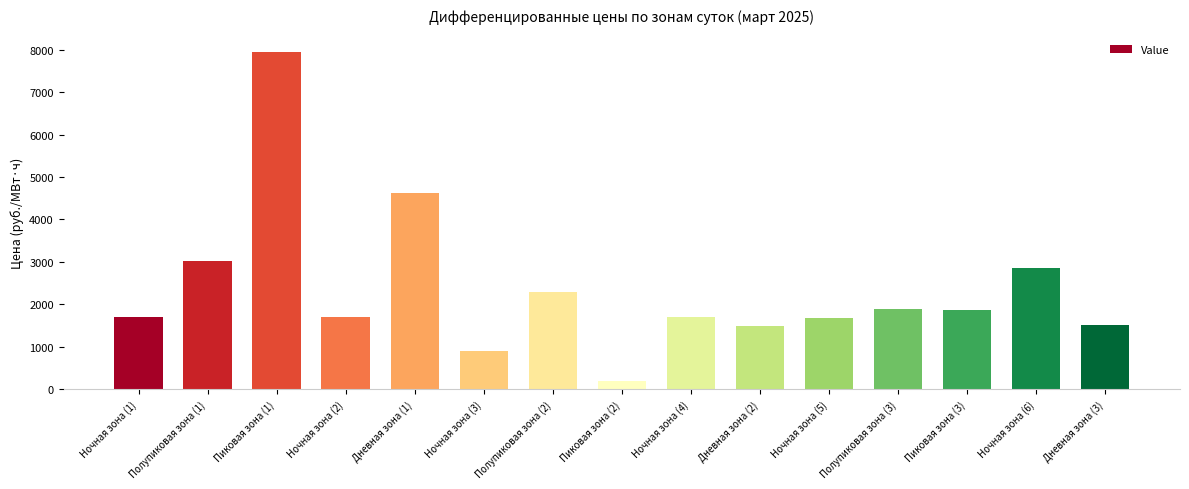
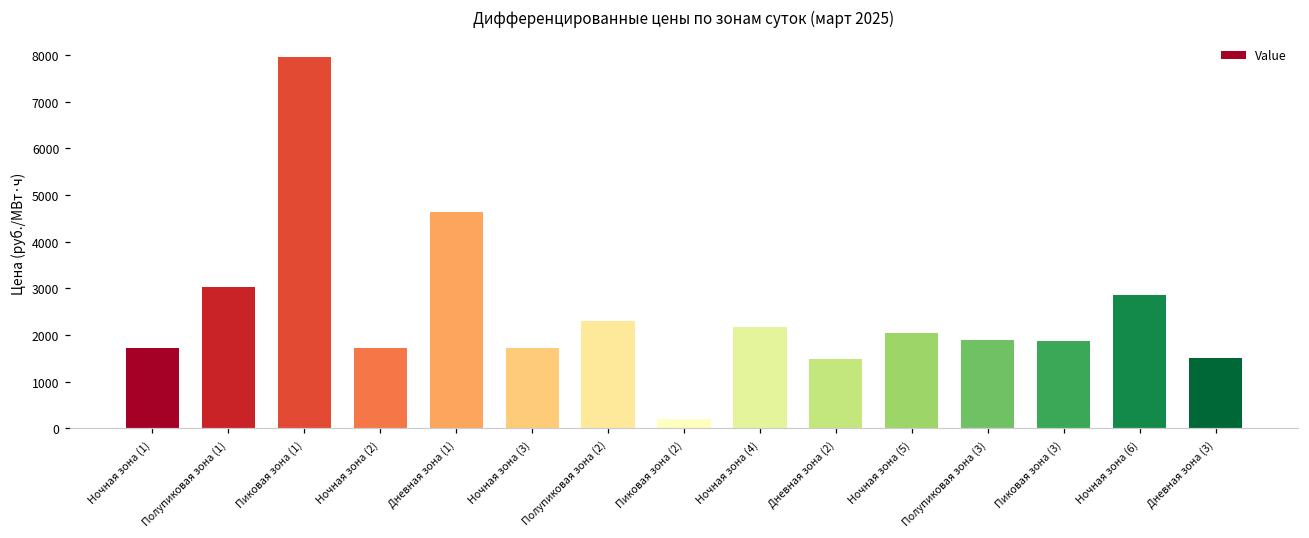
Ночная зона (3): 900 -> 1700
Ночная зона (4): 1700 -> 2200
Ночная зона (5): 1700 -> 2000
